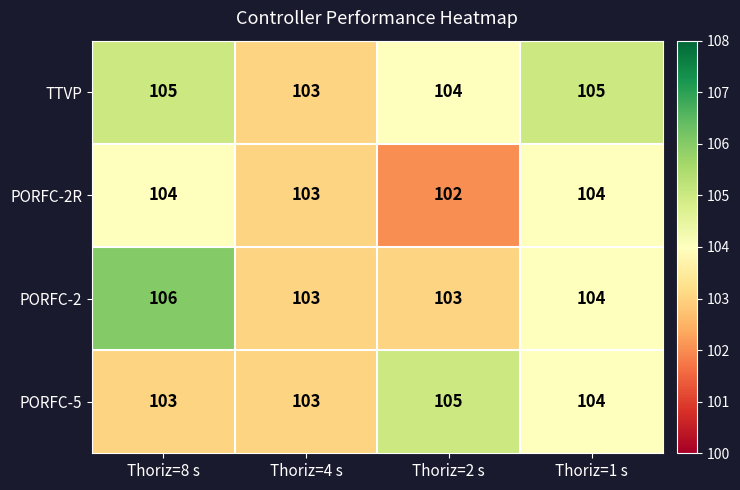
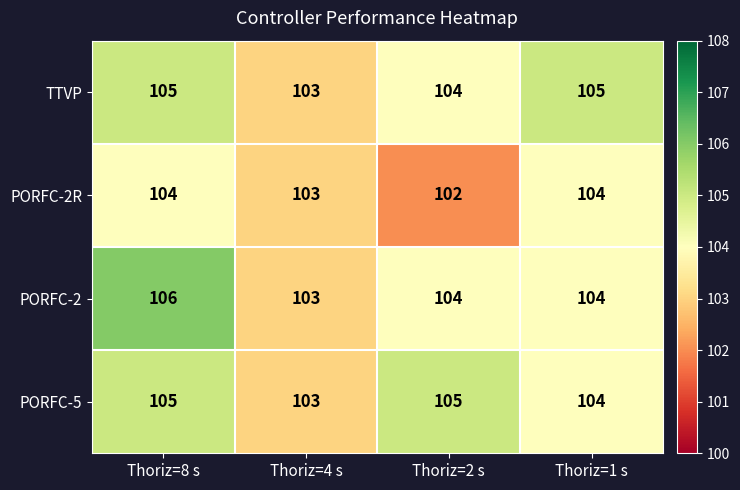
PORFC-2, Thoriz=2 s: 103 -> 104
PORFC-5, Thoriz=8 s: 103 -> 105
